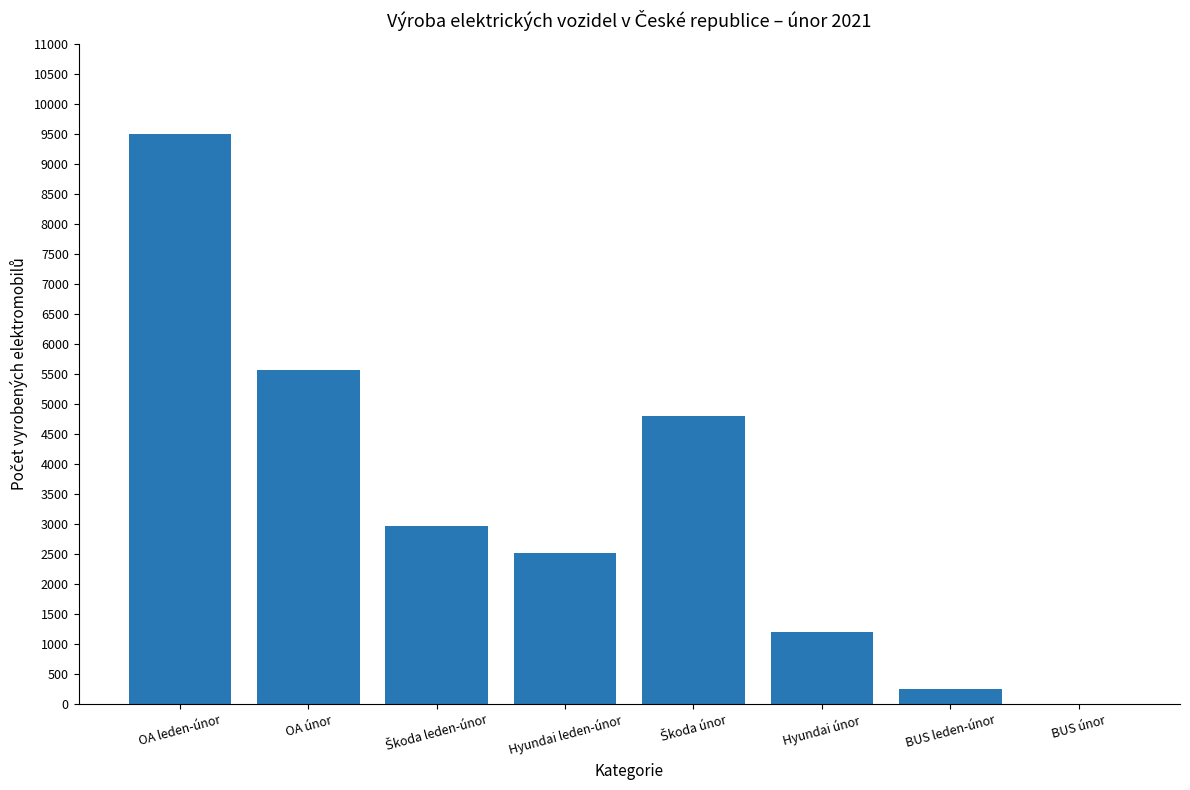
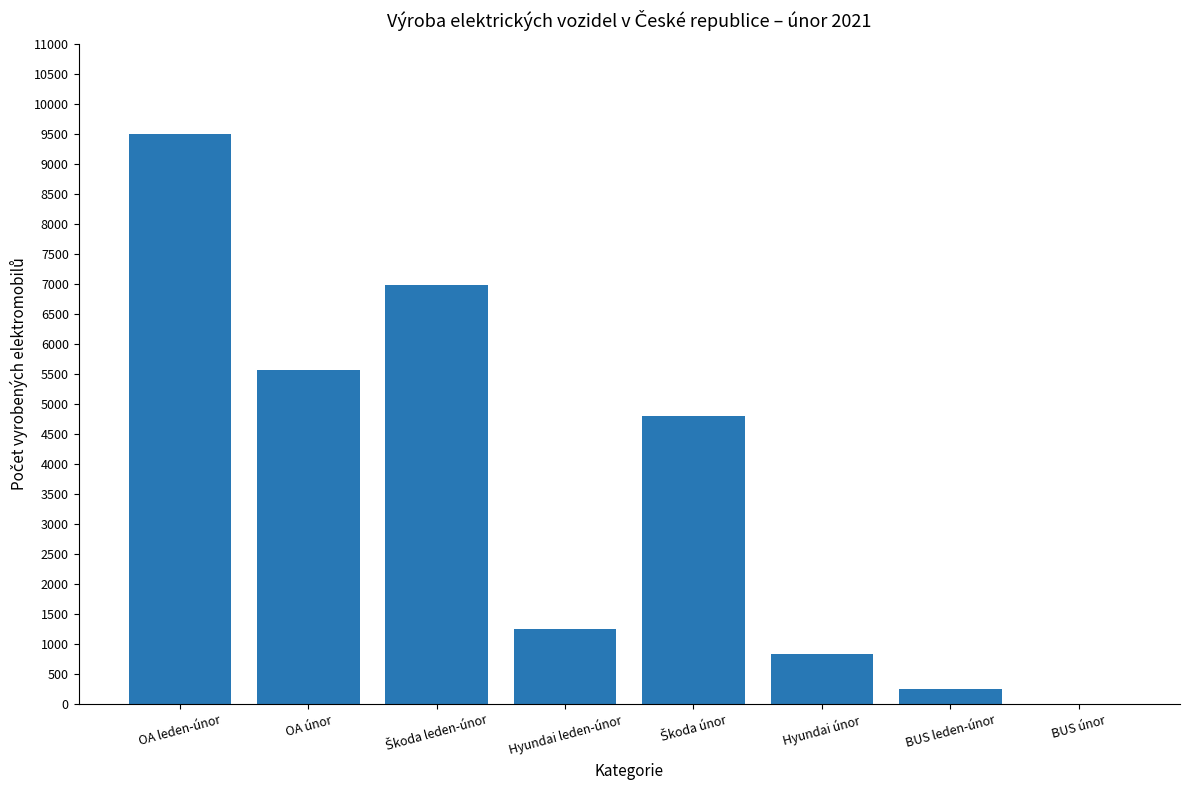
Škoda leden-únor: 3000 -> 7000
Hyundai leden-únor: 2500 -> 1300
Hyundai únor: 1200 -> 800
